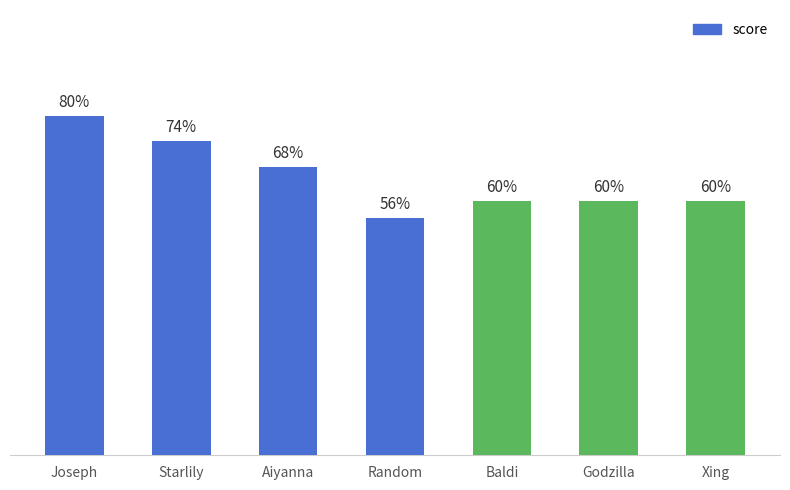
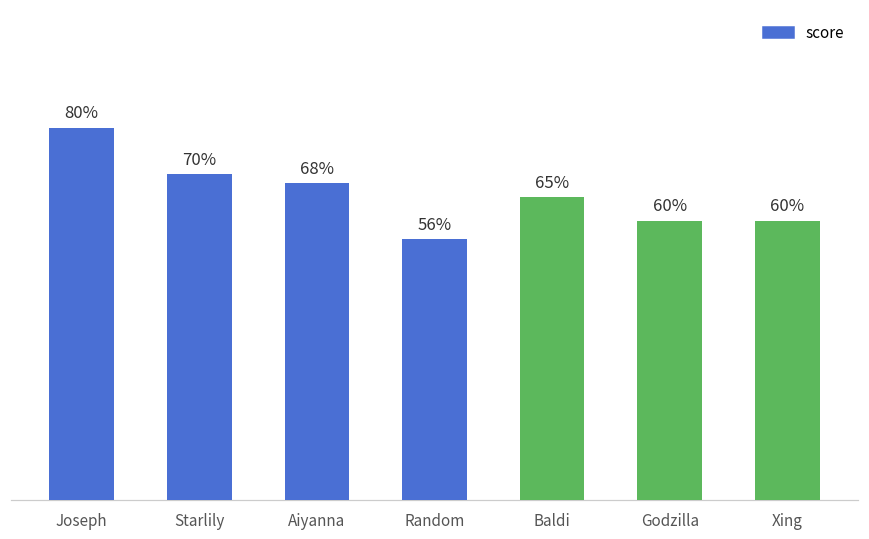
Starlily: 74% -> 70%
Baldi: 60% -> 65%
